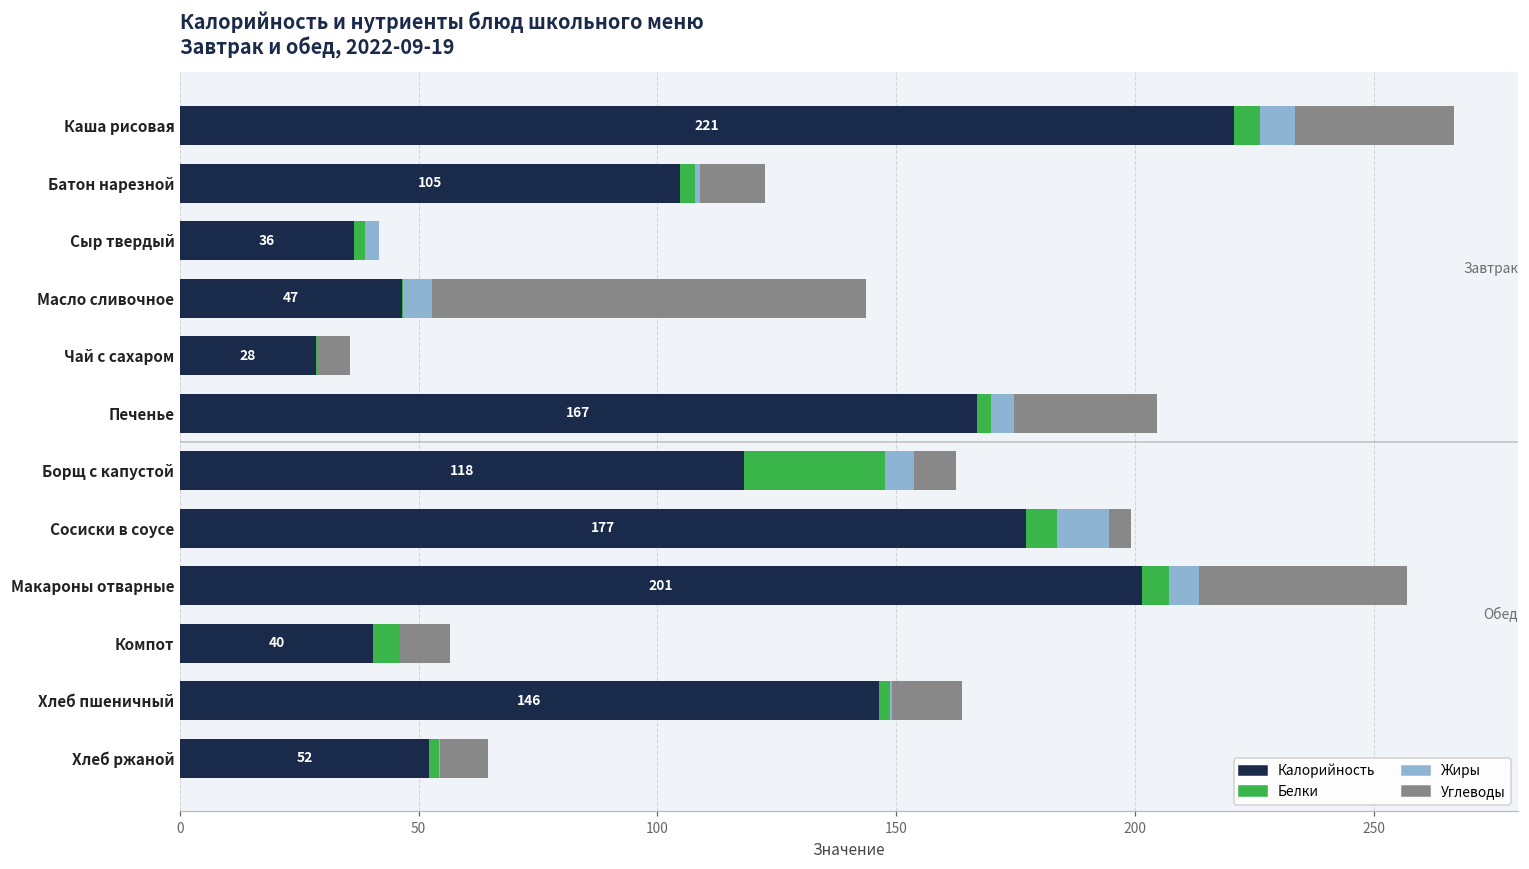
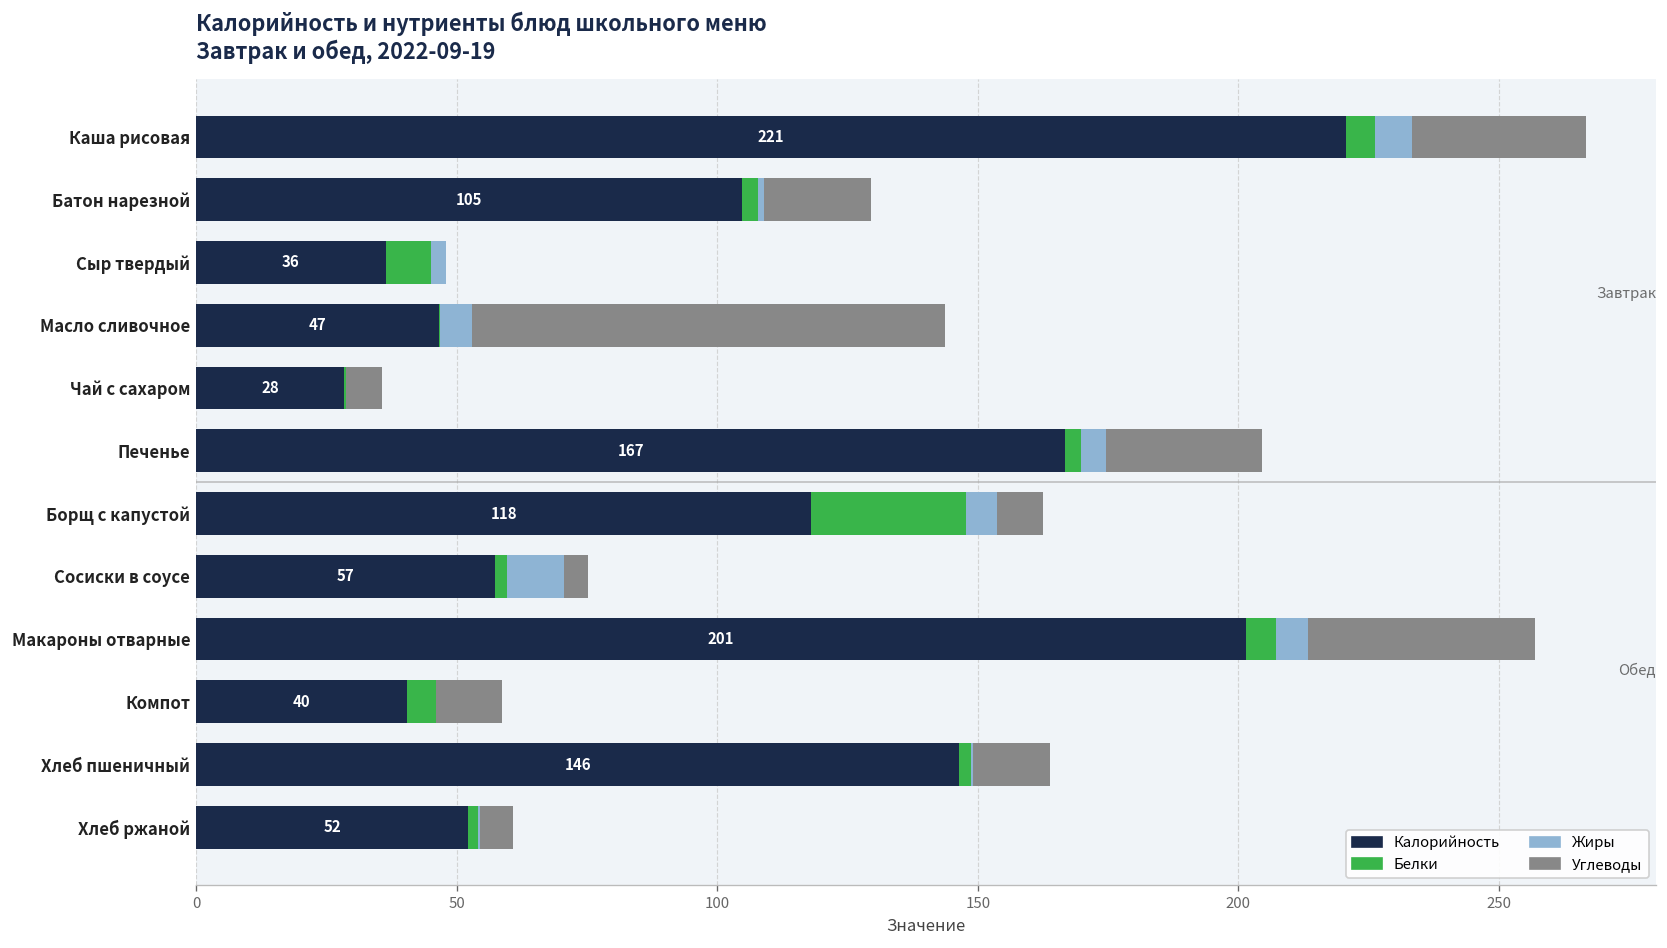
Углеводы, Батон нарезной: 14 -> 21
Белки, Сыр твердый: 2 -> 9
Калорийность, Сосиски в соусе: 177 -> 57
Белки, Сосиски в соусе: 6 -> 2
Углеводы, Компот: 11 -> 13
Углеводы, Хлеб ржаной: 10 -> 6
